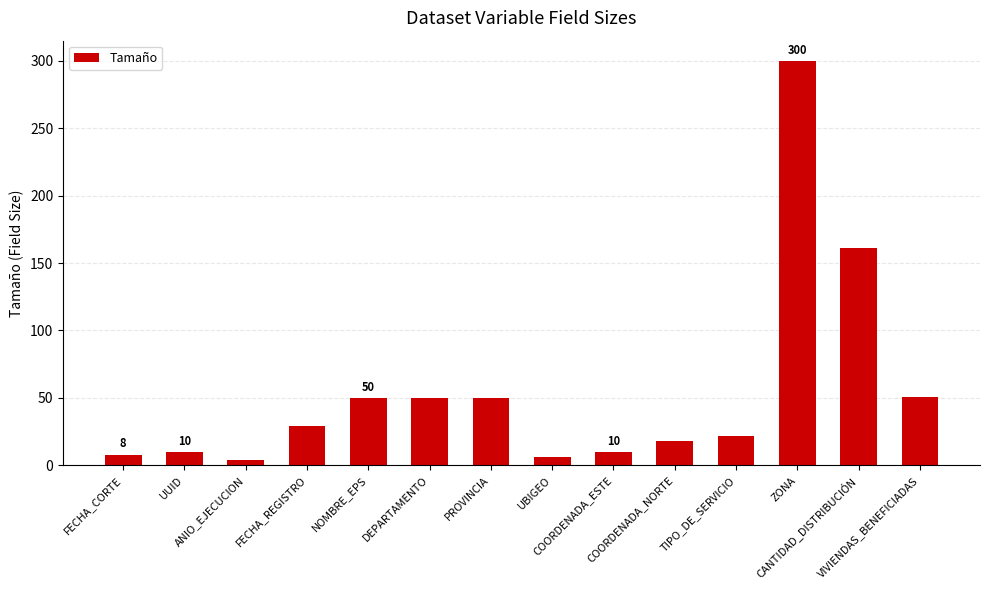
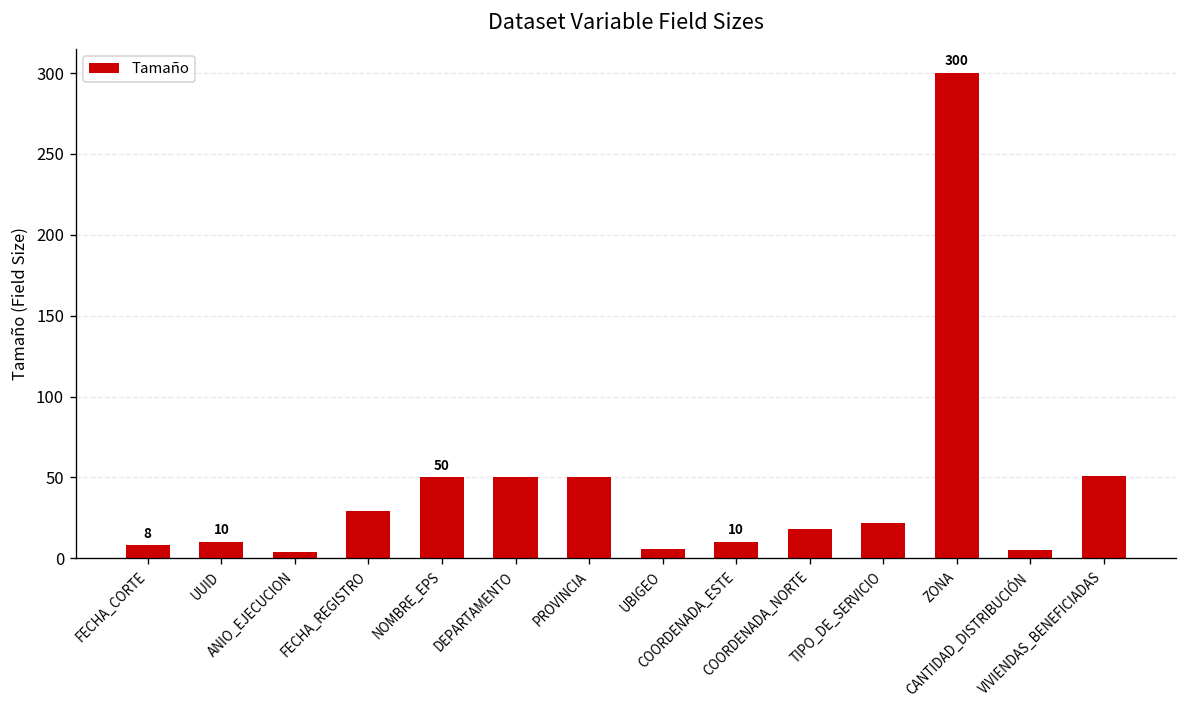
CANTIDAD_DISTRIBUCIÓN: 161 -> 5
